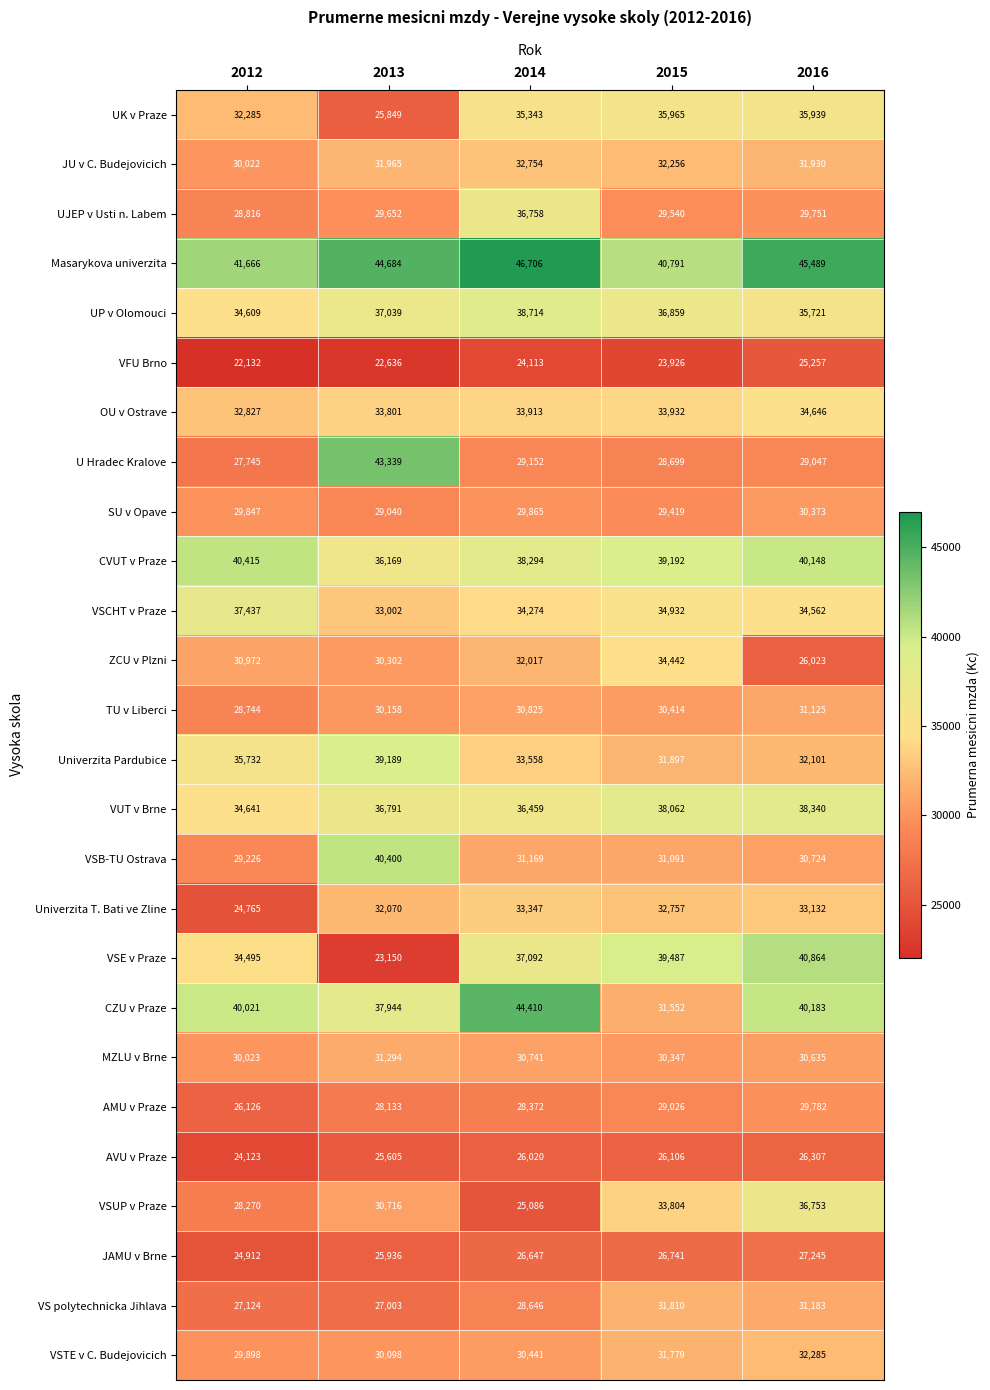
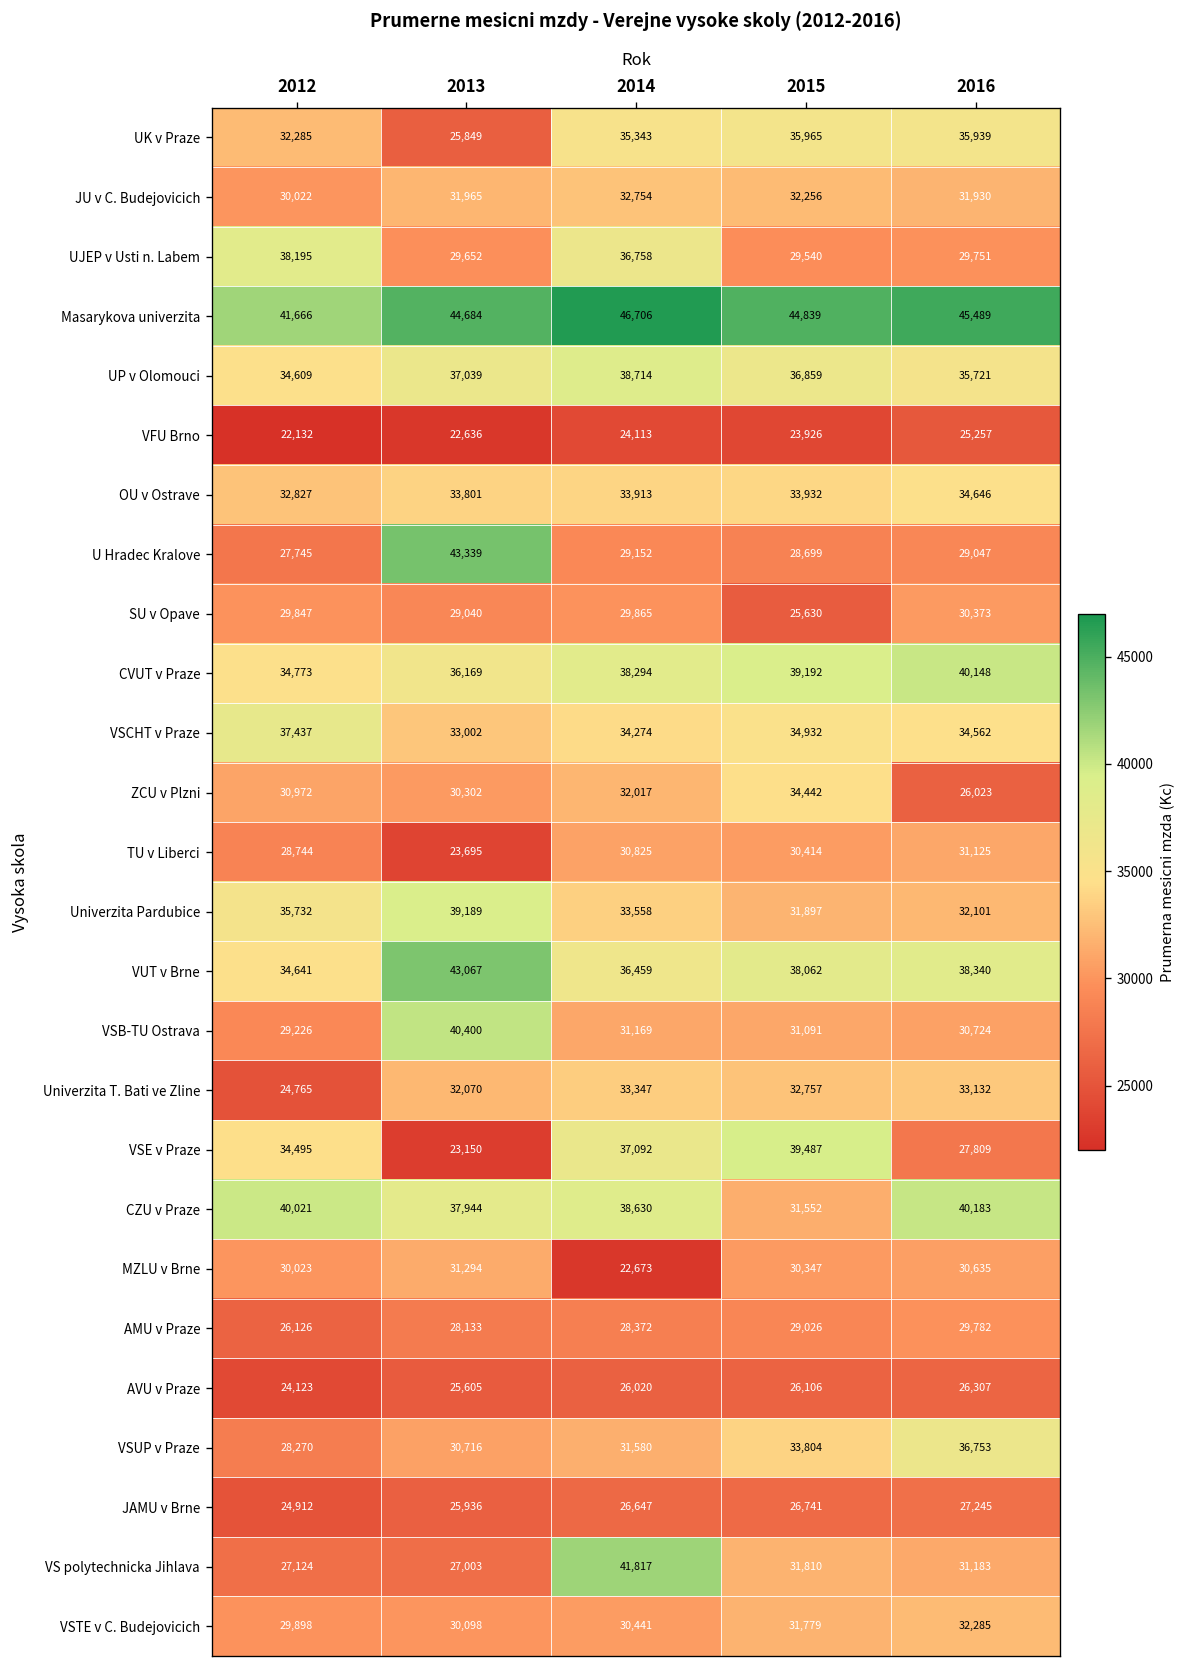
UJEP v Usti n. Labem, 2012: 28,816 -> 38,195
Masarykova univerzita, 2015: 40,791 -> 44,839
SU v Opave, 2015: 29,419 -> 25,630
CVUT v Praze, 2012: 40,415 -> 34,773
TU v Liberci, 2013: 30,158 -> 23,695
VUT v Brne, 2013: 36,791 -> 43,067
VSE v Praze, 2016: 40,864 -> 27,809
CZU v Praze, 2014: 44,410 -> 38,630
MZLU v Brne, 2014: 30,741 -> 22,673
VSUP v Praze, 2014: 25,086 -> 31,580
VS polytechnicka Jihlava, 2014: 28,646 -> 41,817
